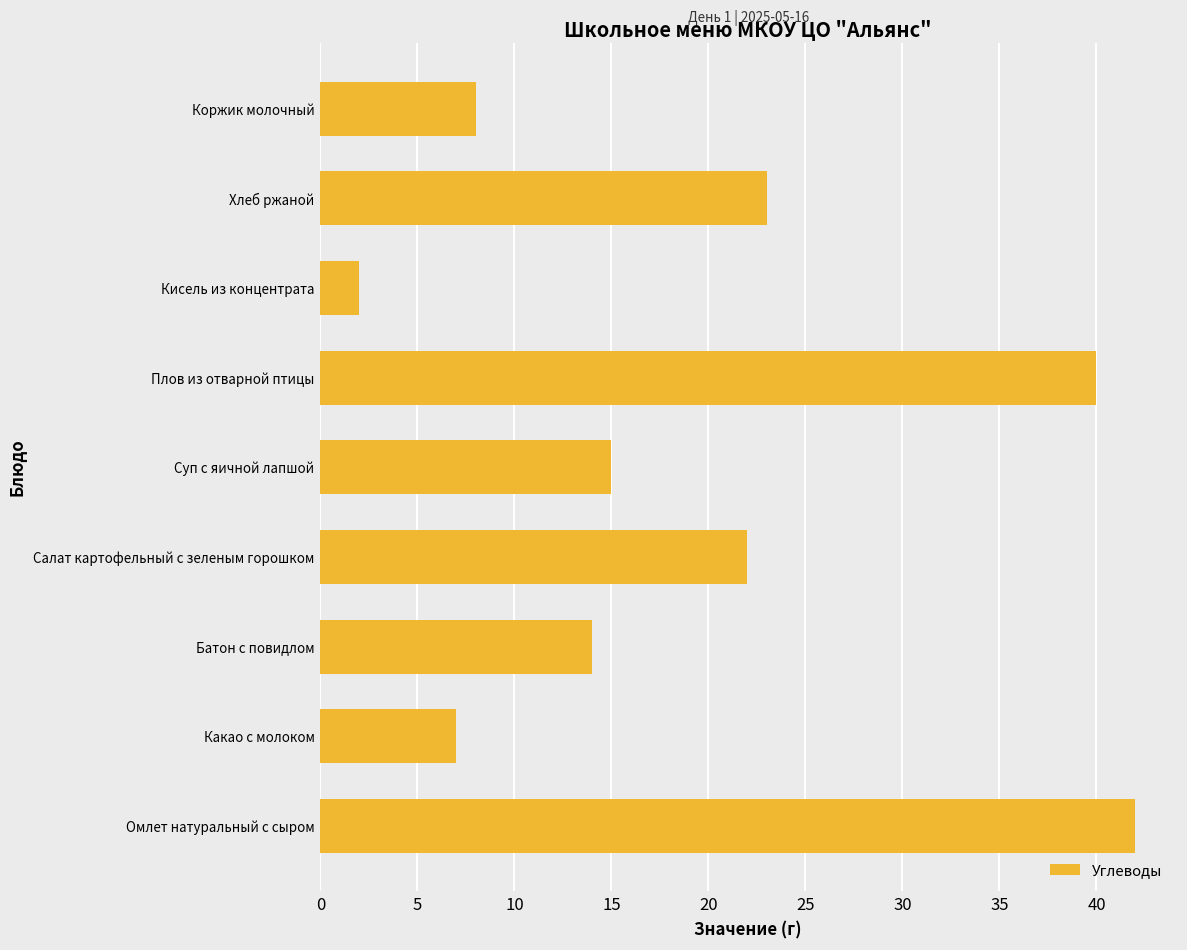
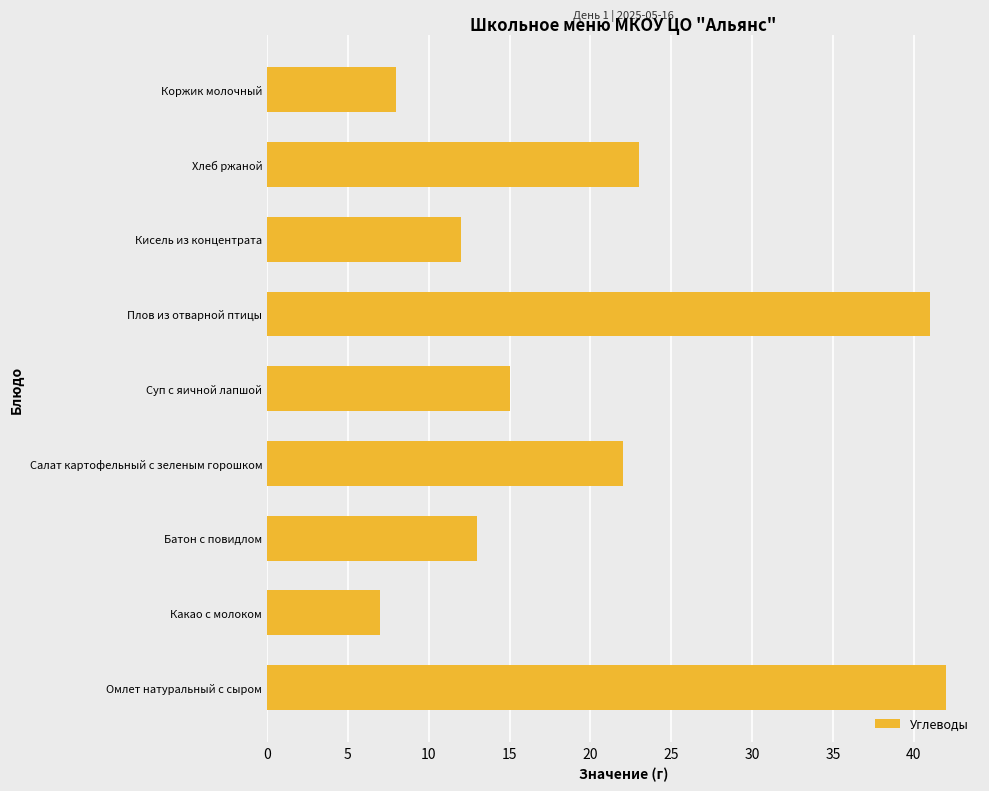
Кисель из концентрата: 2 -> 12
Плов из отварной птицы: 40 -> 41
Батон с повидлом: 14 -> 13
